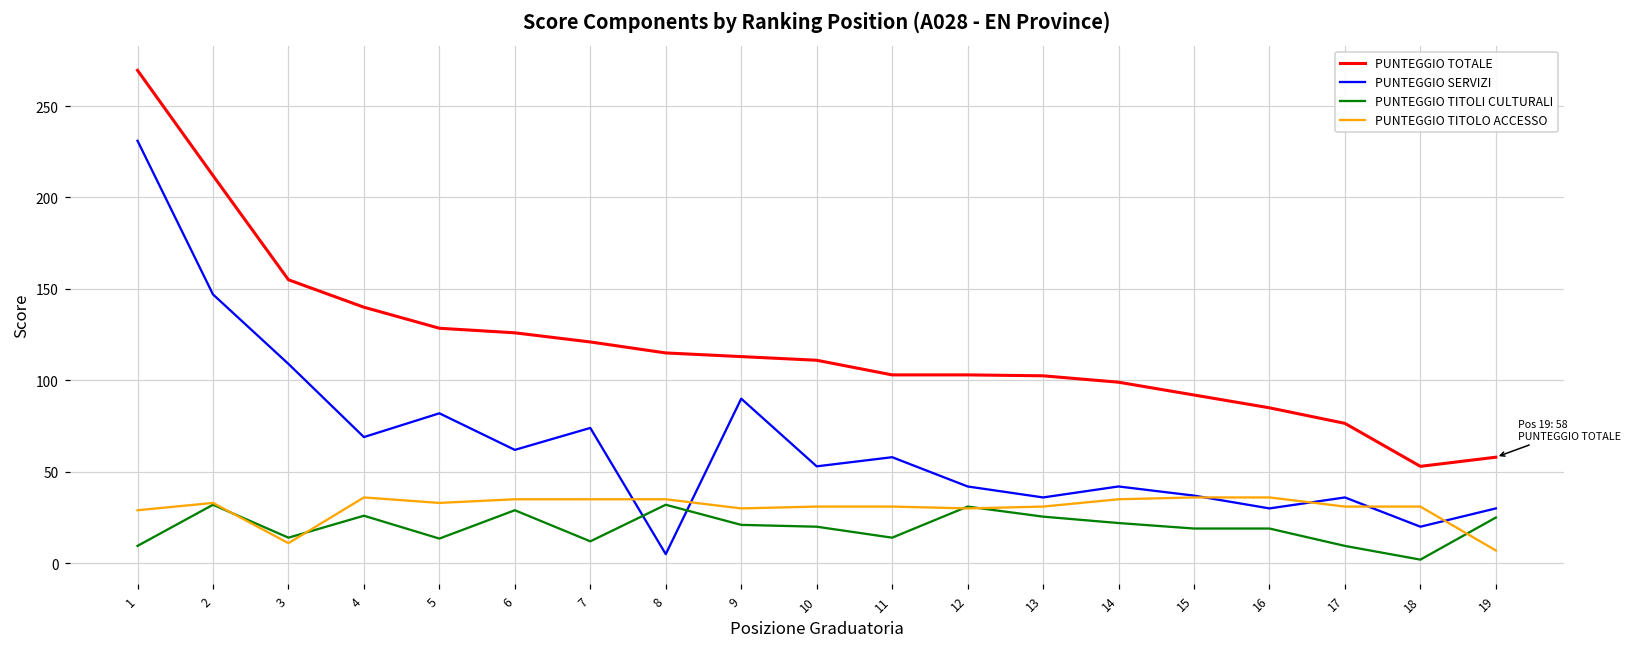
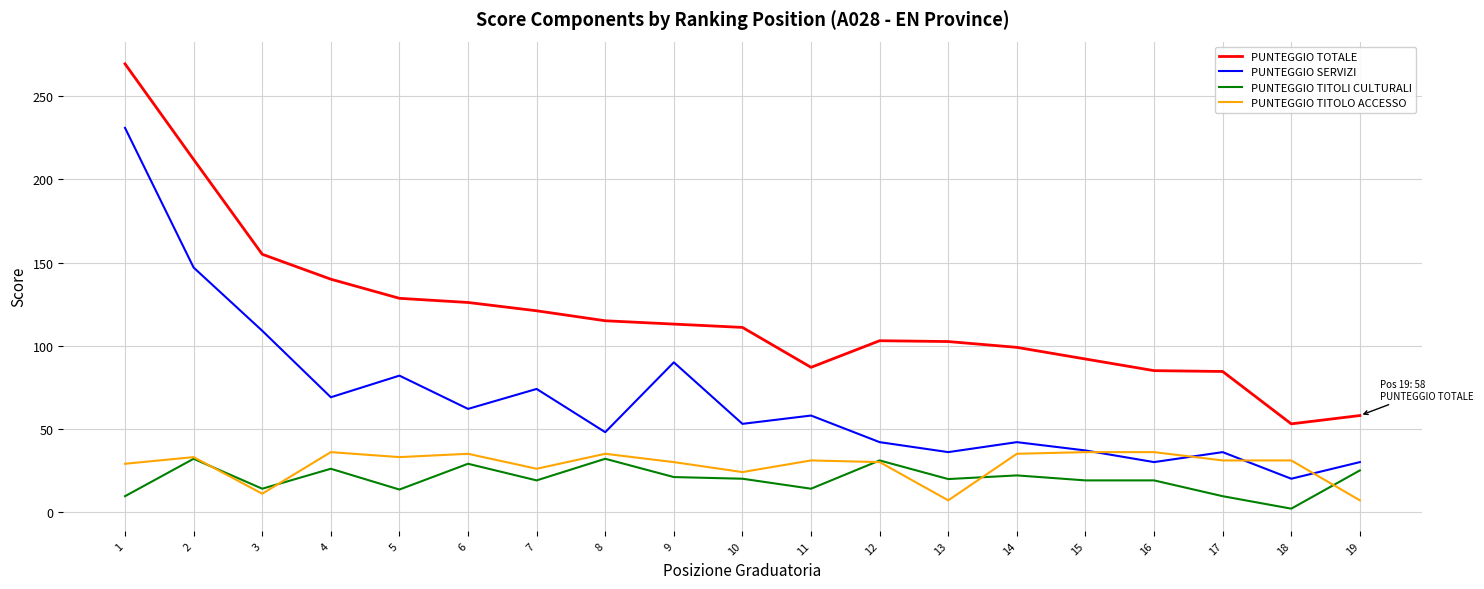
PUNTEGGIO TITOLI CULTURALI, 7: 12 -> 19
PUNTEGGIO TITOLO ACCESSO, 7: 35 -> 26
PUNTEGGIO SERVIZI, 8: 5 -> 48
PUNTEGGIO TITOLO ACCESSO, 10: 31 -> 24
PUNTEGGIO TOTALE, 11: 103 -> 87
PUNTEGGIO TITOLI CULTURALI, 13: 26 -> 20
PUNTEGGIO TITOLO ACCESSO, 13: 31 -> 7
PUNTEGGIO TOTALE, 17: 77 -> 85
